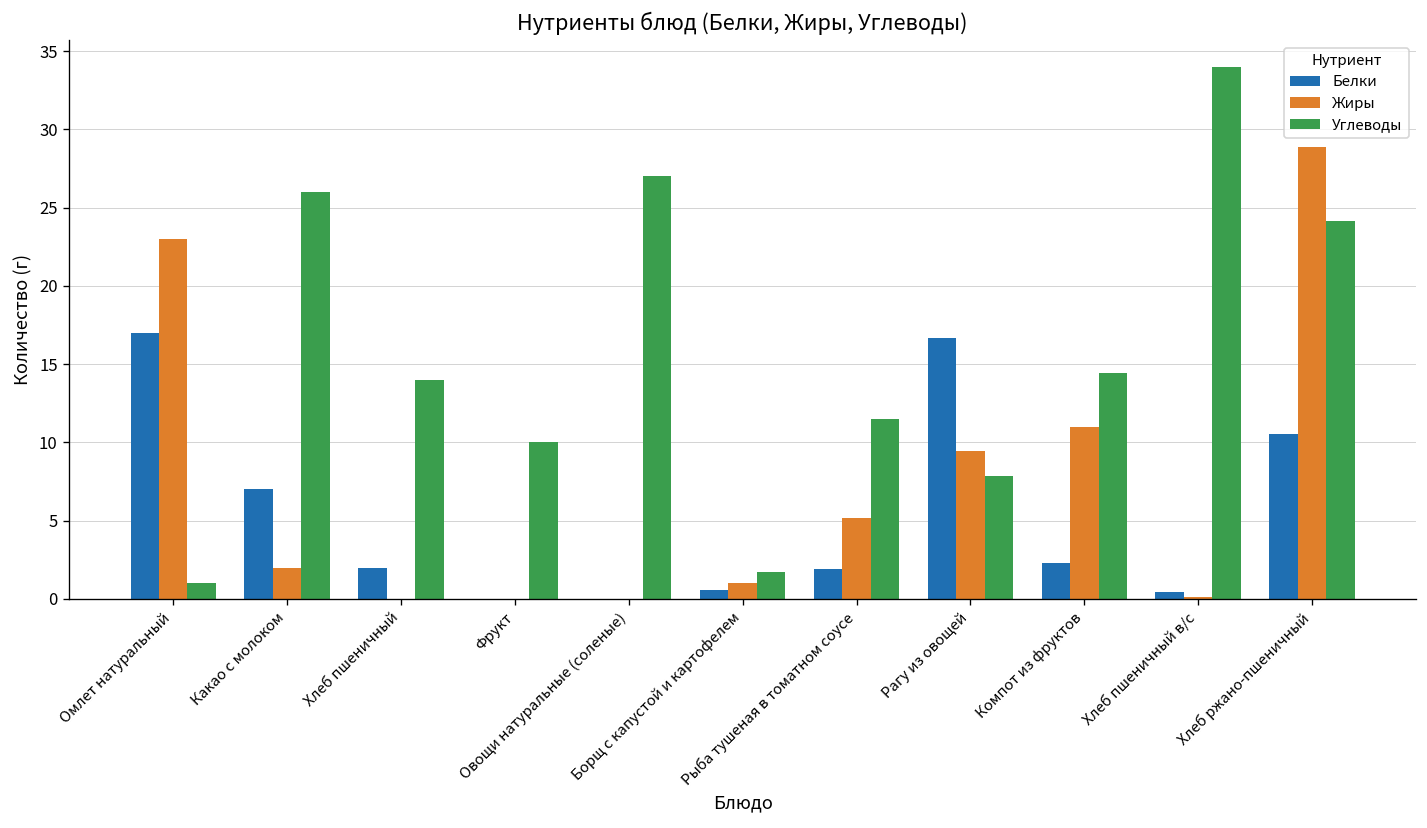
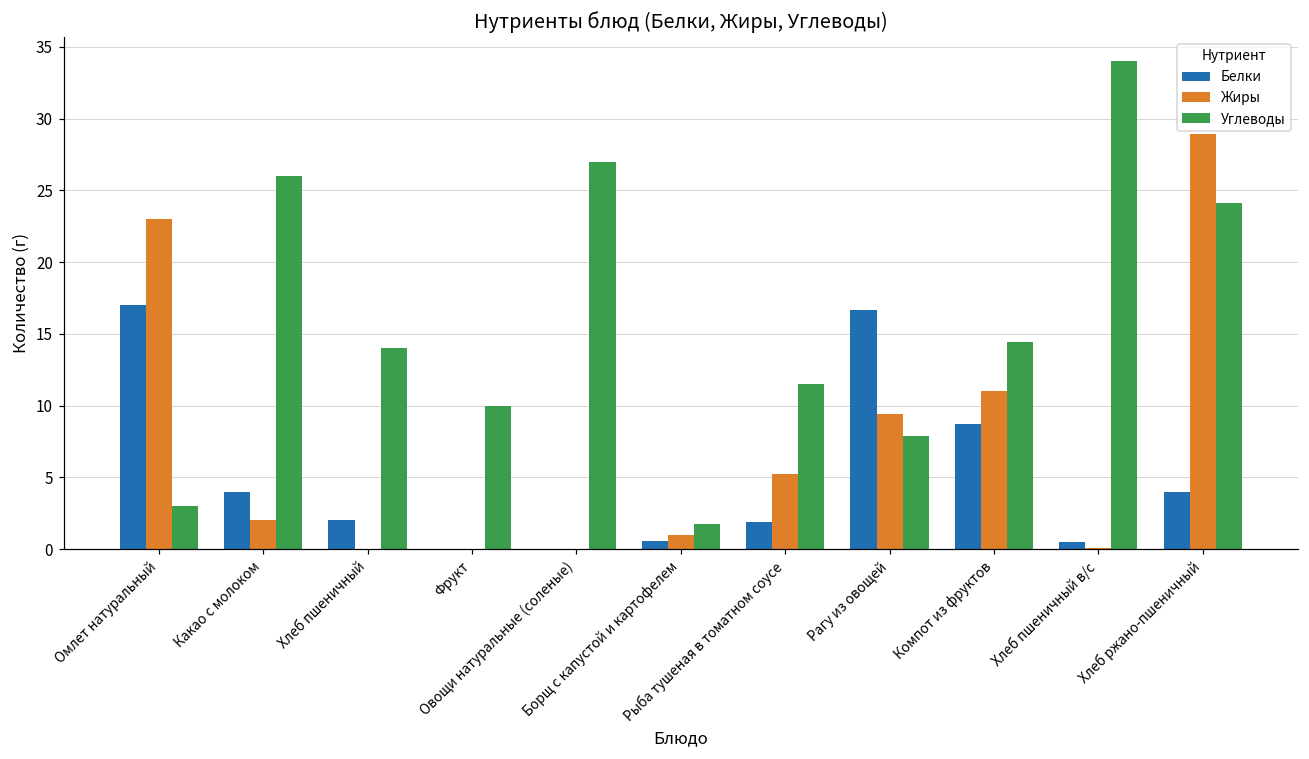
Углеводы, Омлет натуральный: 1 -> 3
Белки, Какао с молоком: 7 -> 4
Белки, Компот из фруктов: 2.3 -> 8.7
Белки, Хлеб ржано-пшеничный: 10.5 -> 4.0
